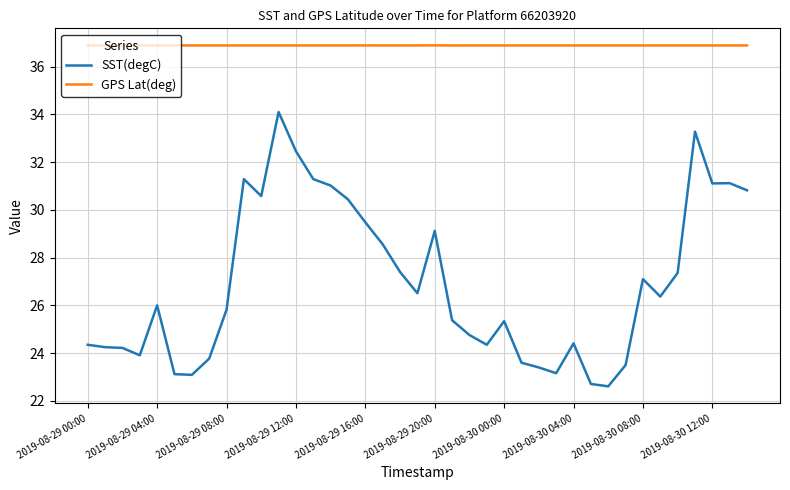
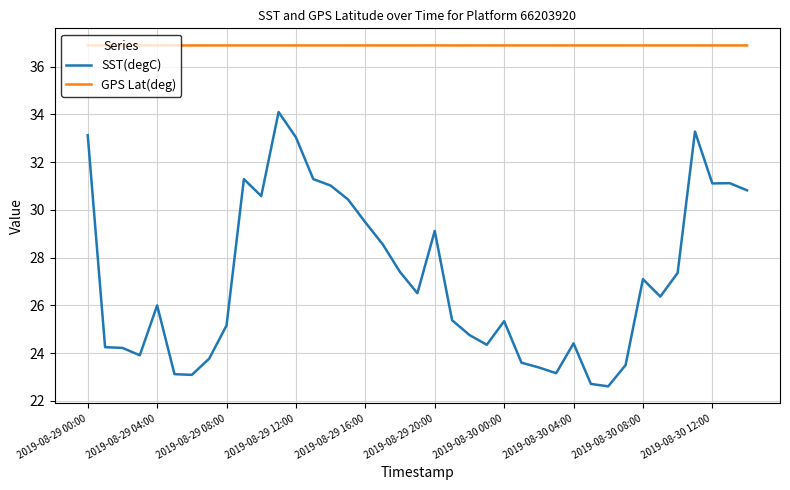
SST(degC), 2019-08-29 00:00: 24.4 -> 33.1
SST(degC), 2019-08-29 08:00: 25.8 -> 25.2
SST(degC), 2019-08-29 12:00: 32.5 -> 33.0
